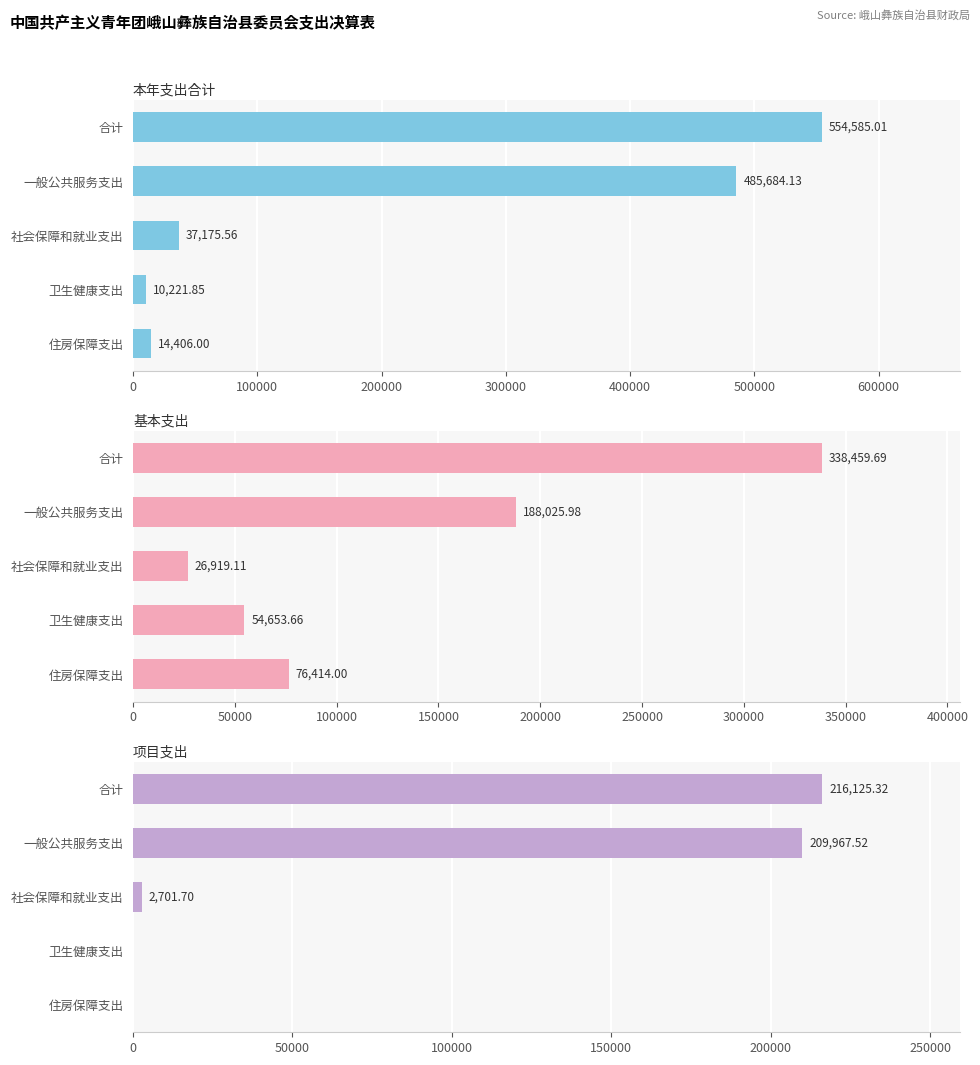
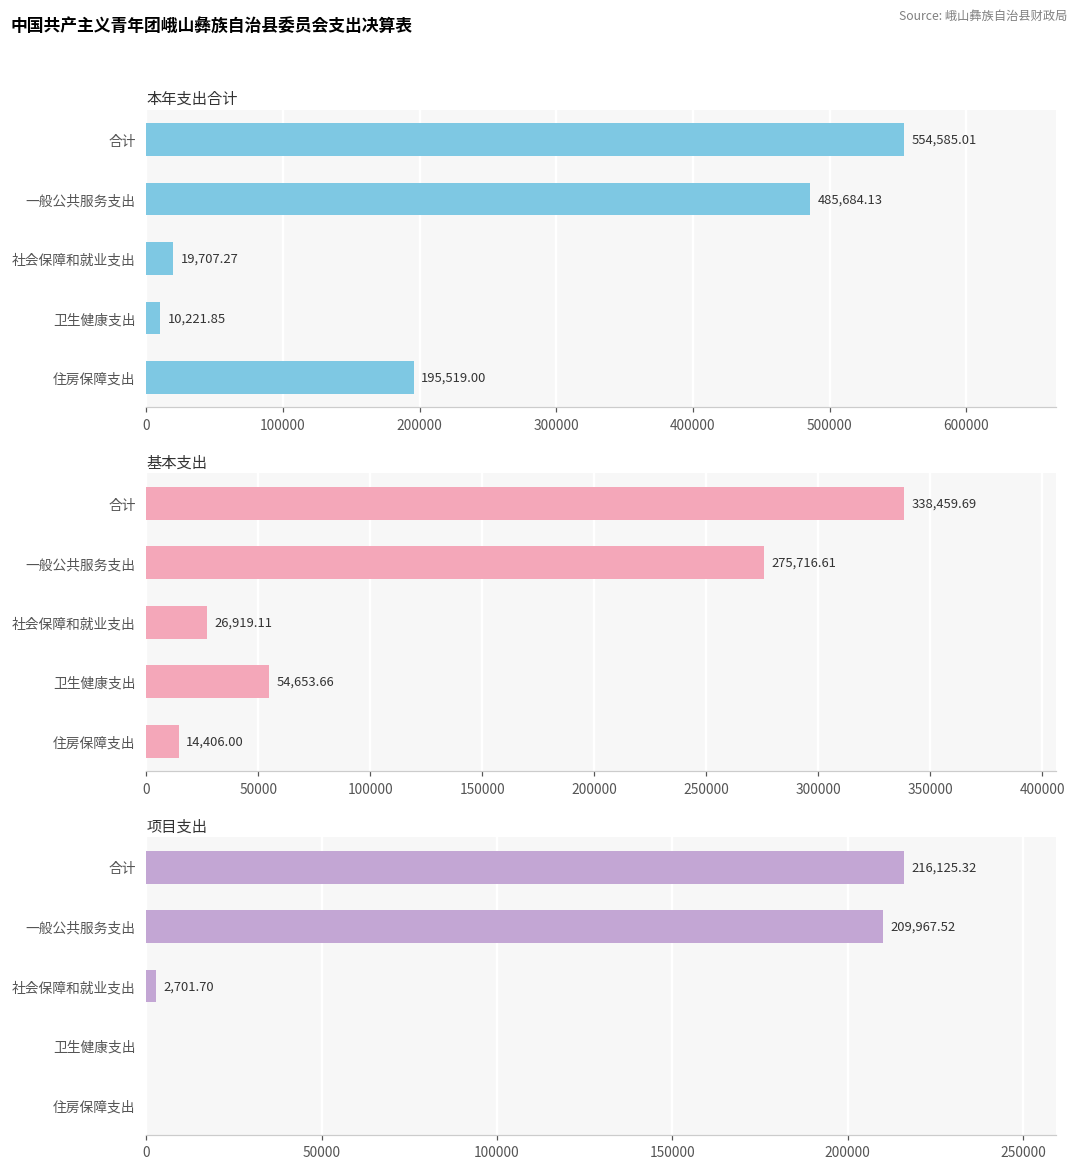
本年支出合计, 社会保障和就业支出: 37,175.56 -> 19,707.27
本年支出合计, 住房保障支出: 14,406.00 -> 195,519.00
基本支出, 一般公共服务支出: 188,025.98 -> 275,716.61
基本支出, 住房保障支出: 76,414.00 -> 14,406.00
